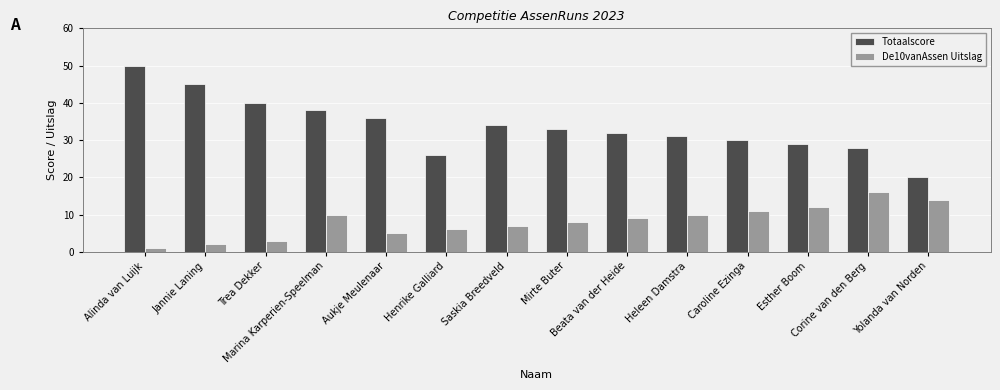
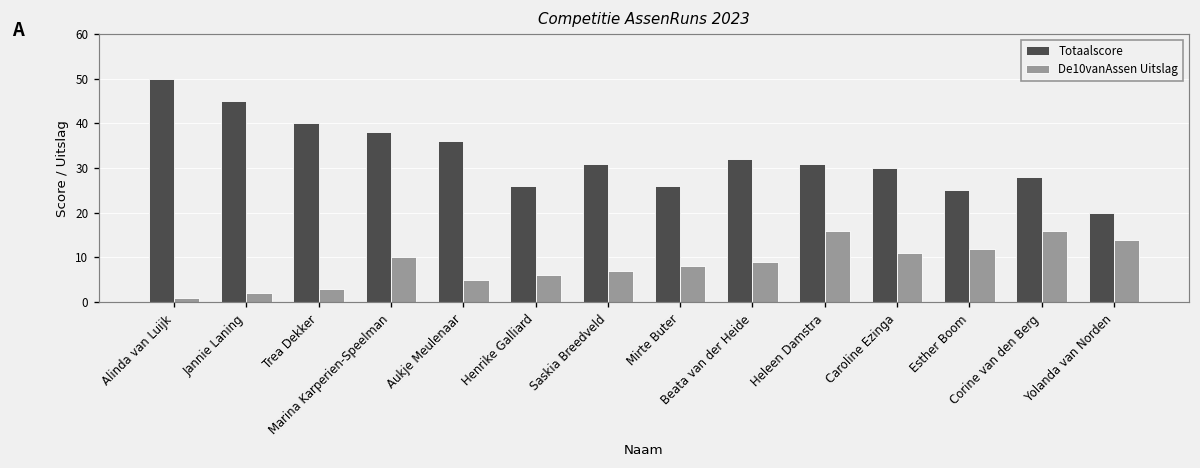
Totaalscore, Saskia Breedveld: 34 -> 31
Totaalscore, Mirte Buter: 33 -> 26
De10vanAssen Uitslag, Heleen Damstra: 10 -> 16
Totaalscore, Esther Boom: 29 -> 25
